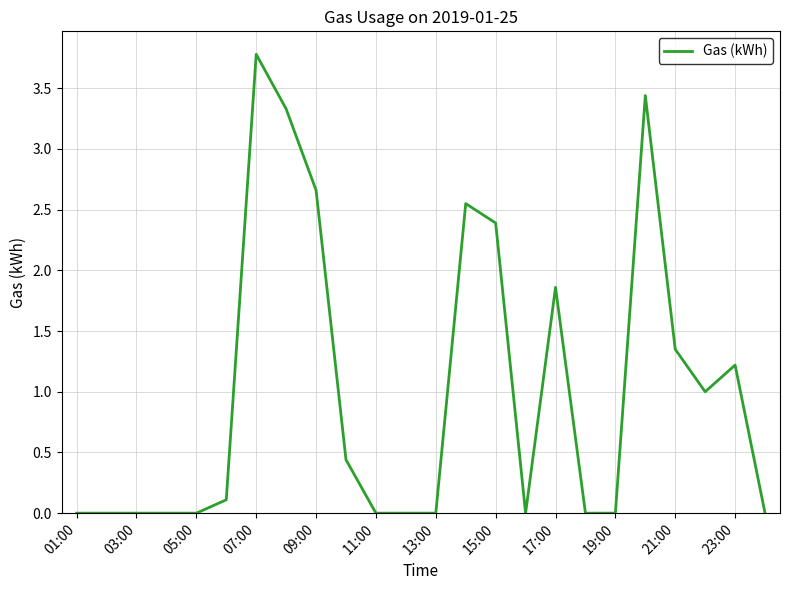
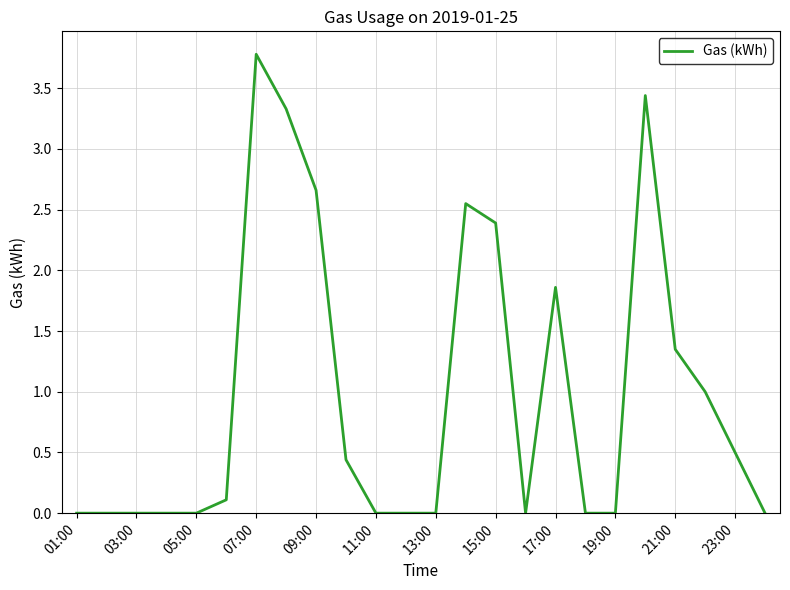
23:00: 1.22 -> 0.50
